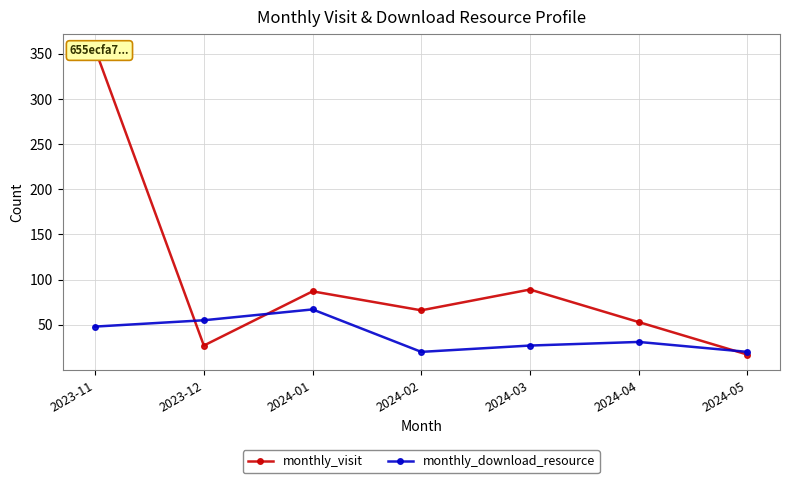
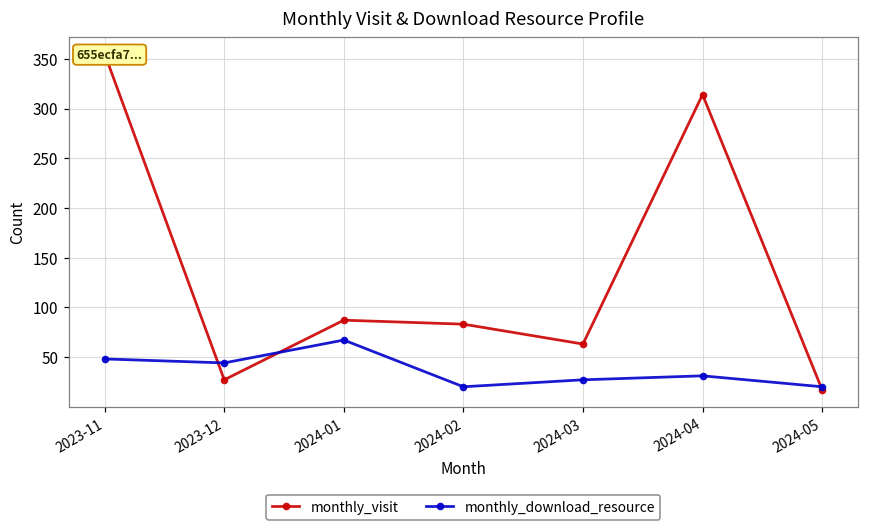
monthly_download_resource, 2023-12: 60 -> 40
monthly_visit, 2024-02: 70 -> 80
monthly_visit, 2024-03: 90 -> 60
monthly_visit, 2024-04: 50 -> 310
